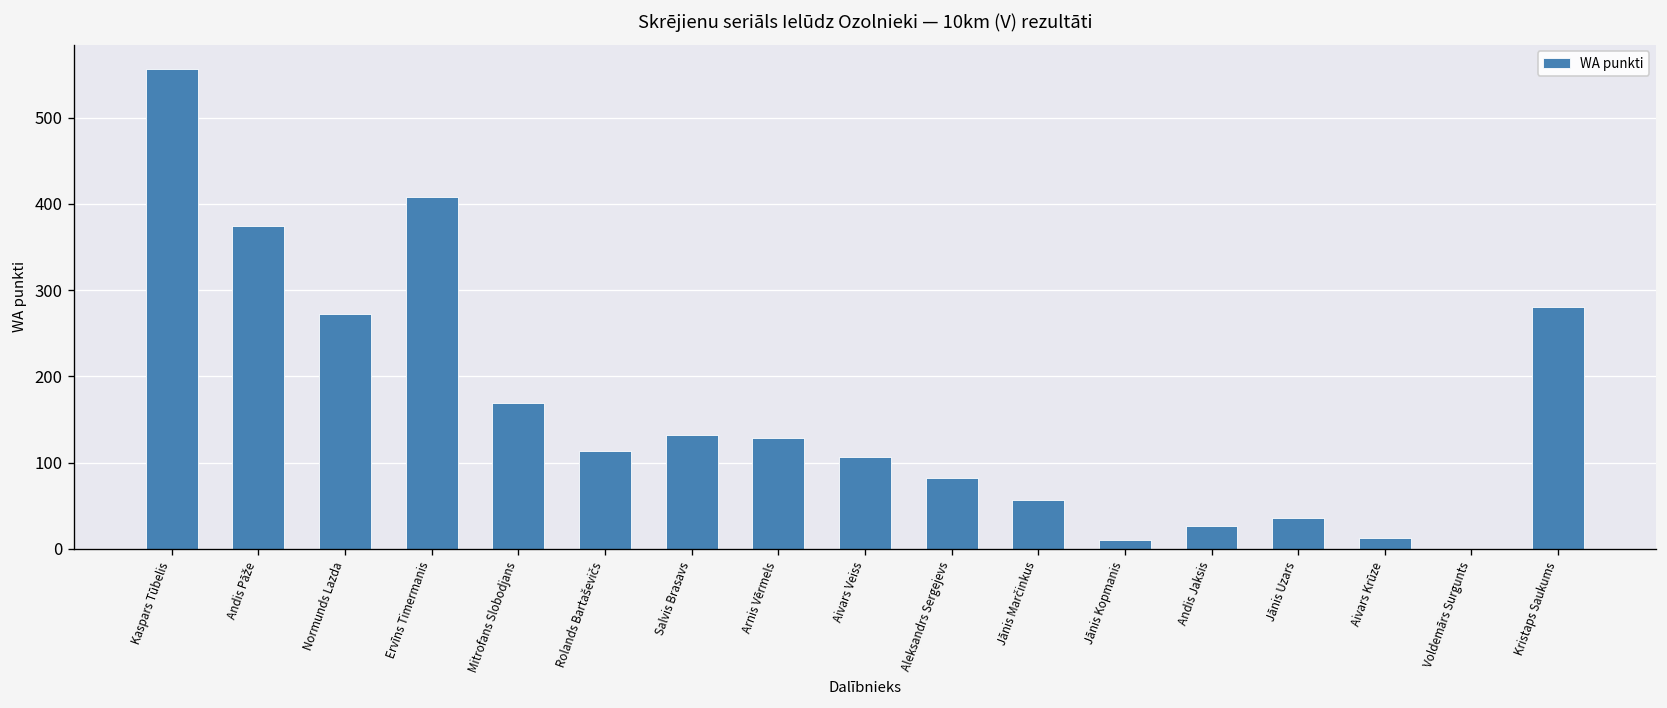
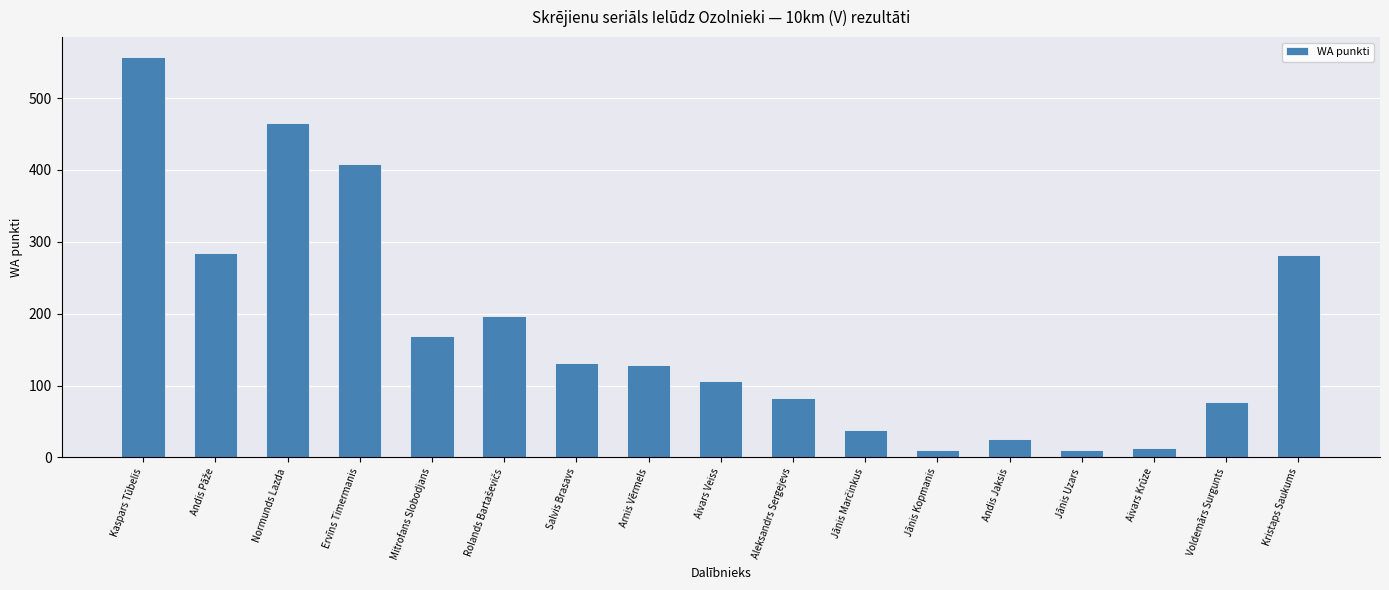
Andis Pāže: 380 -> 290
Normunds Lazda: 270 -> 470
Rolands Bartaševičs: 110 -> 200
Jānis Marčinkus: 60 -> 40
Jānis Uzars: 40 -> 10
Voldemārs Surgunts: 0 -> 80
